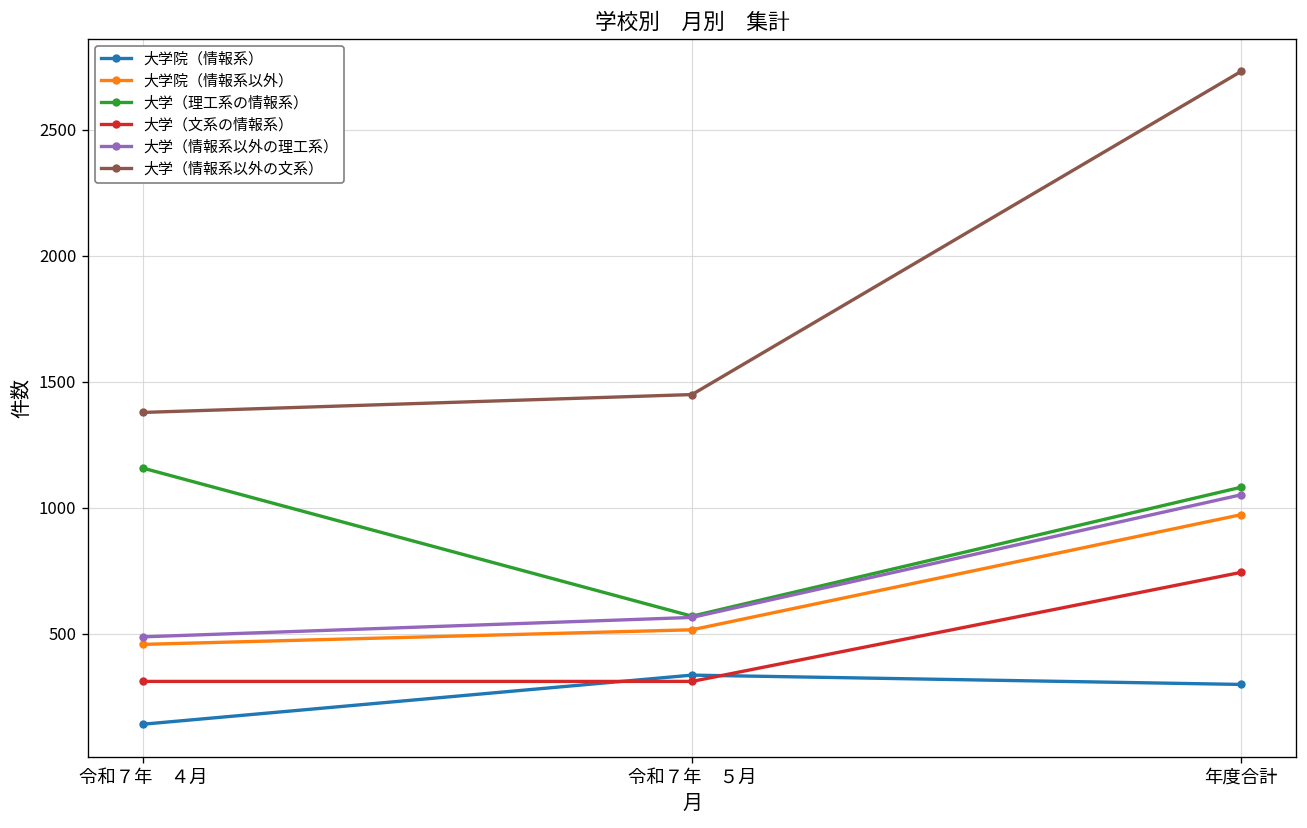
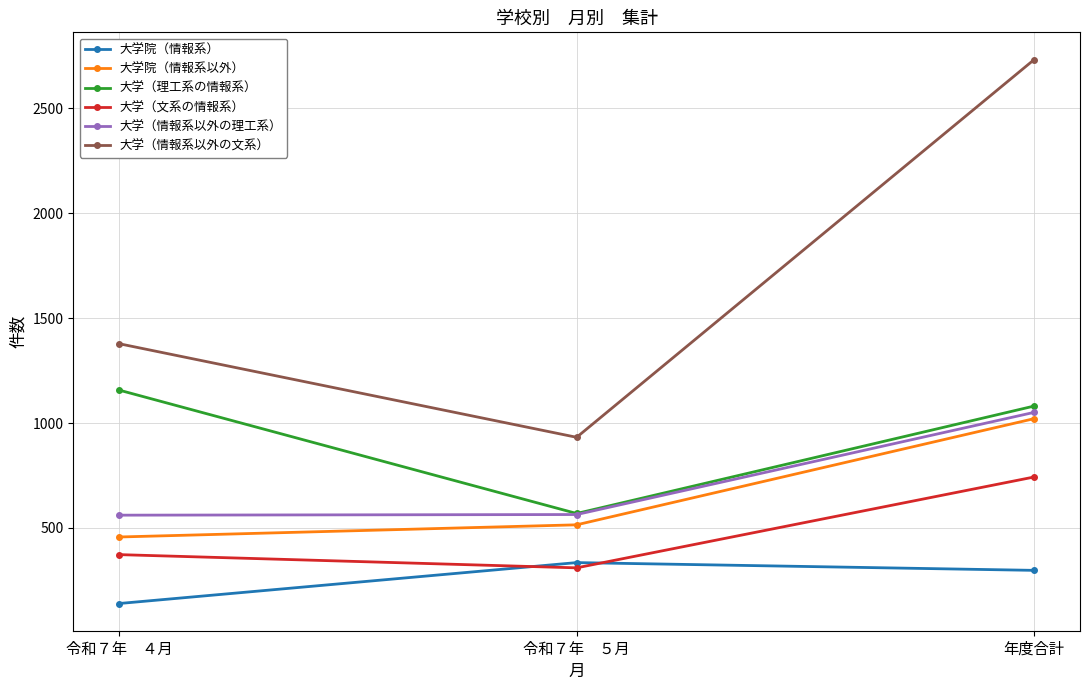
大学（文系の情報系）, 令和７年 ４月: 310 -> 370
大学（情報系以外の理工系）, 令和７年 ４月: 490 -> 560
大学（情報系以外の文系）, 令和７年 ５月: 1450 -> 930
大学院（情報系以外）, 年度合計: 970 -> 1020
